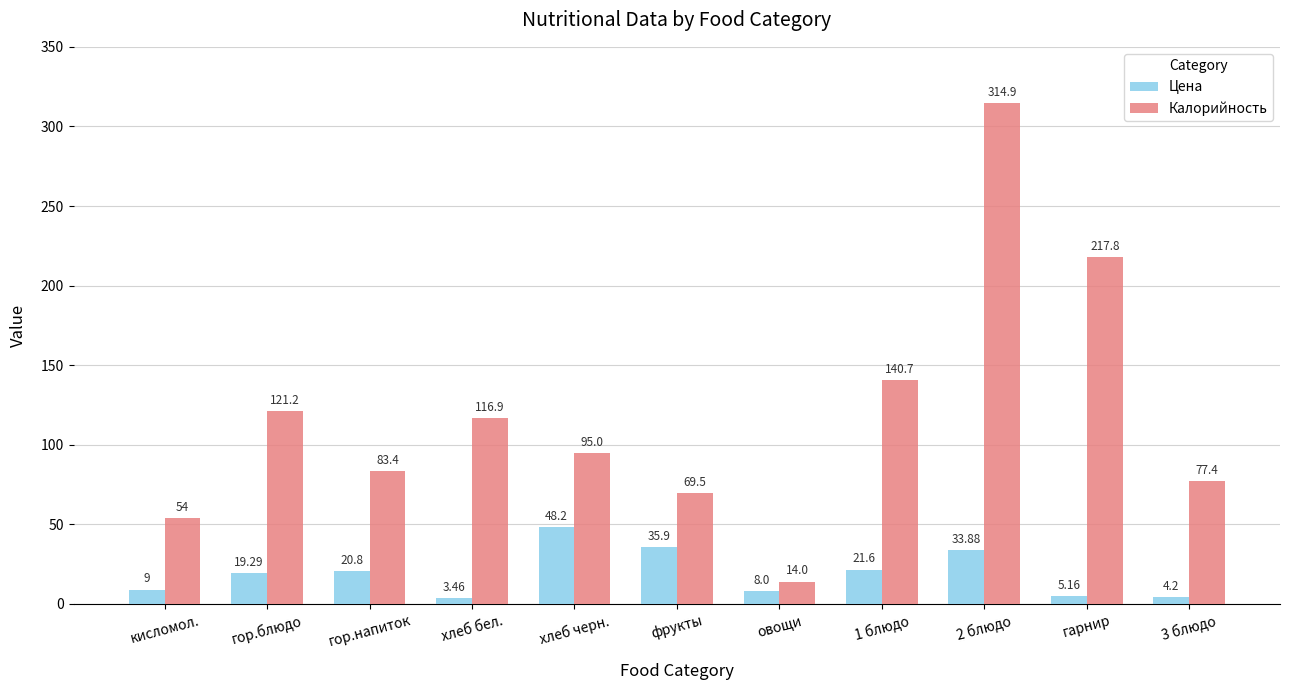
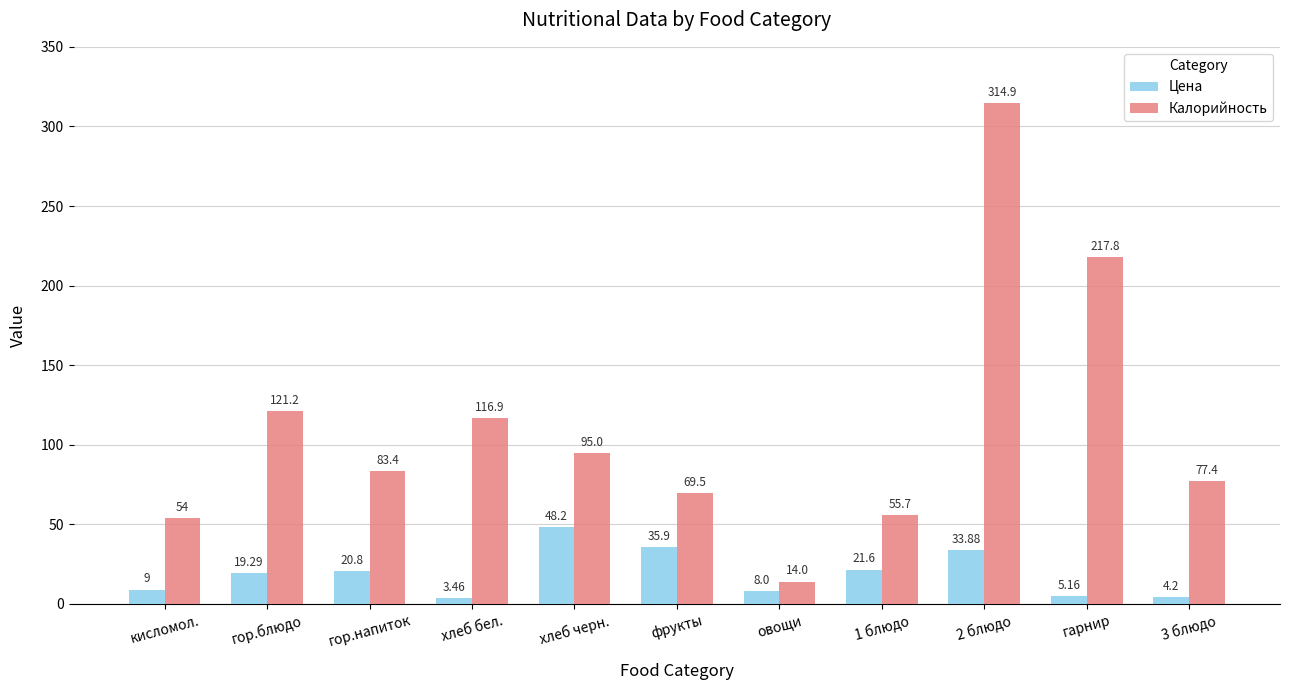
Калорийность, 1 блюдо: 140.7 -> 55.7
